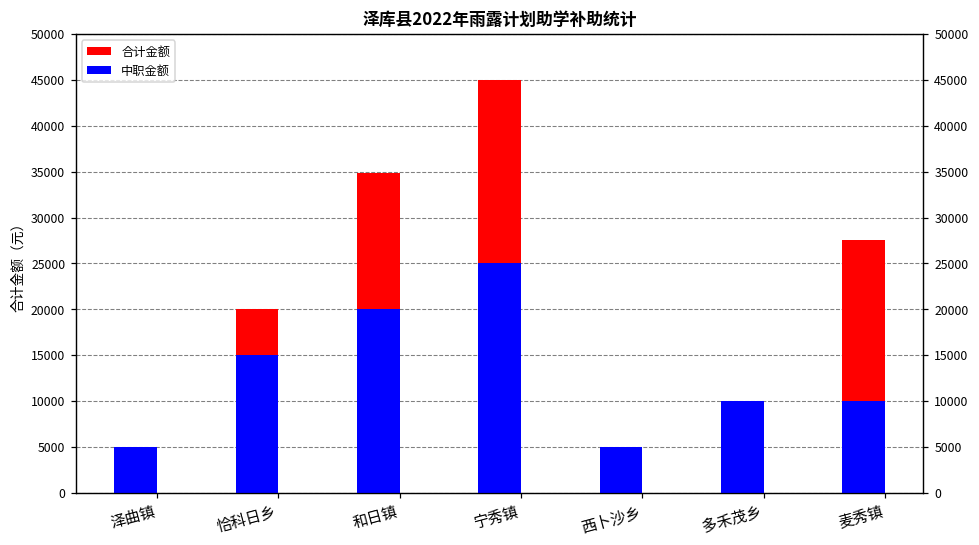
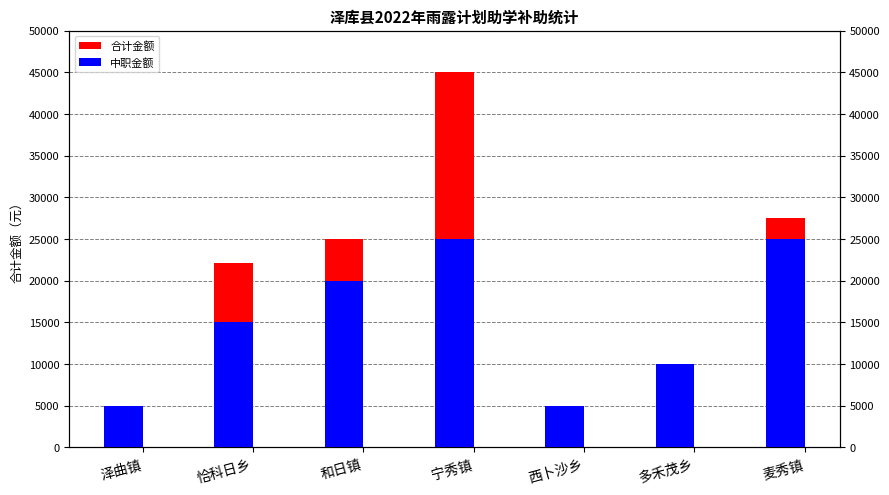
合计金额, 恰科日乡: 20000 -> 22000
合计金额, 和日镇: 35000 -> 25000
中职金额, 麦秀镇: 10000 -> 25000
